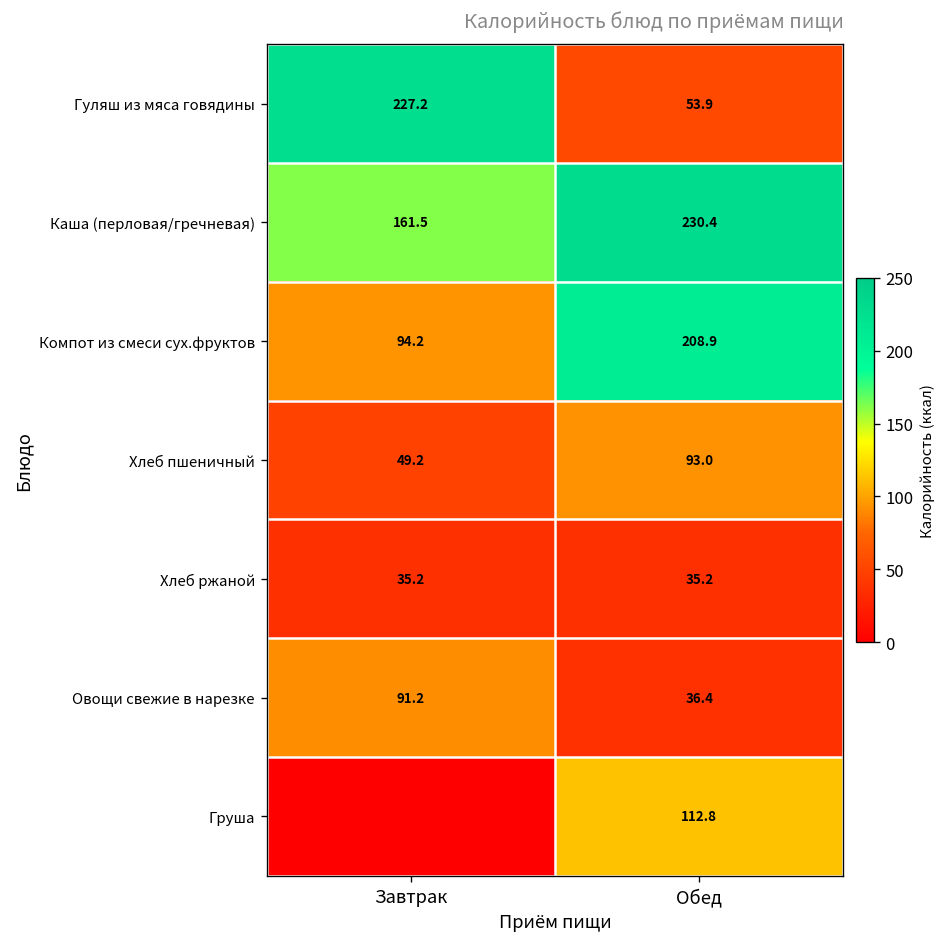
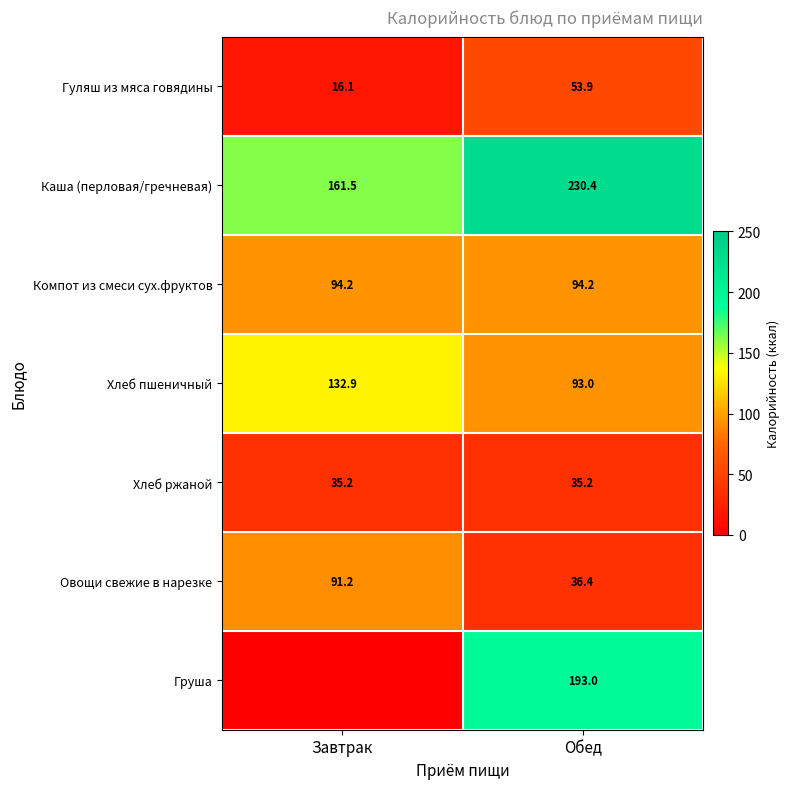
Гуляш из мяса говядины, Завтрак: 227.2 -> 16.1
Компот из смеси сух.фруктов, Обед: 208.9 -> 94.2
Хлеб пшеничный, Завтрак: 49.2 -> 132.9
Груша, Обед: 112.8 -> 193.0
